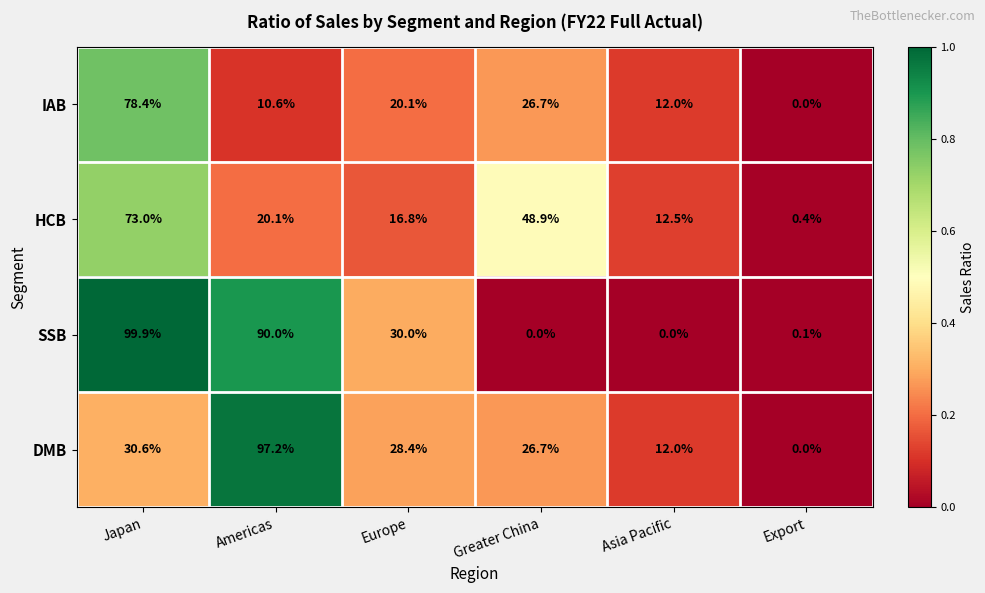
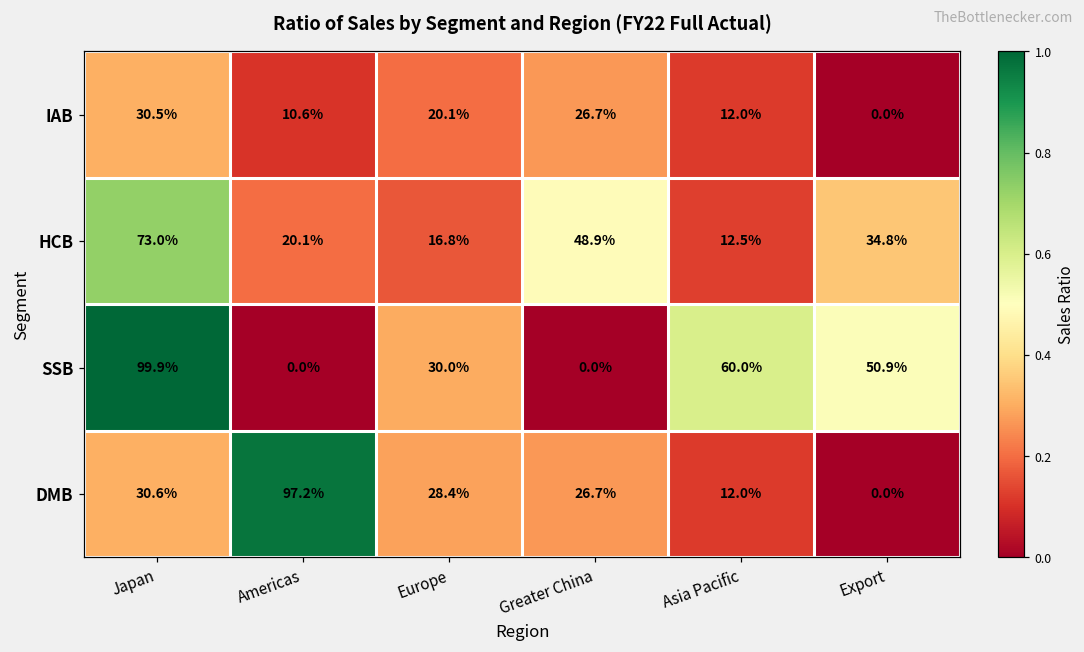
IAB, Japan: 78.4% -> 30.5%
HCB, Export: 0.4% -> 34.8%
SSB, Americas: 90.0% -> 0.0%
SSB, Asia Pacific: 0.0% -> 60.0%
SSB, Export: 0.1% -> 50.9%
